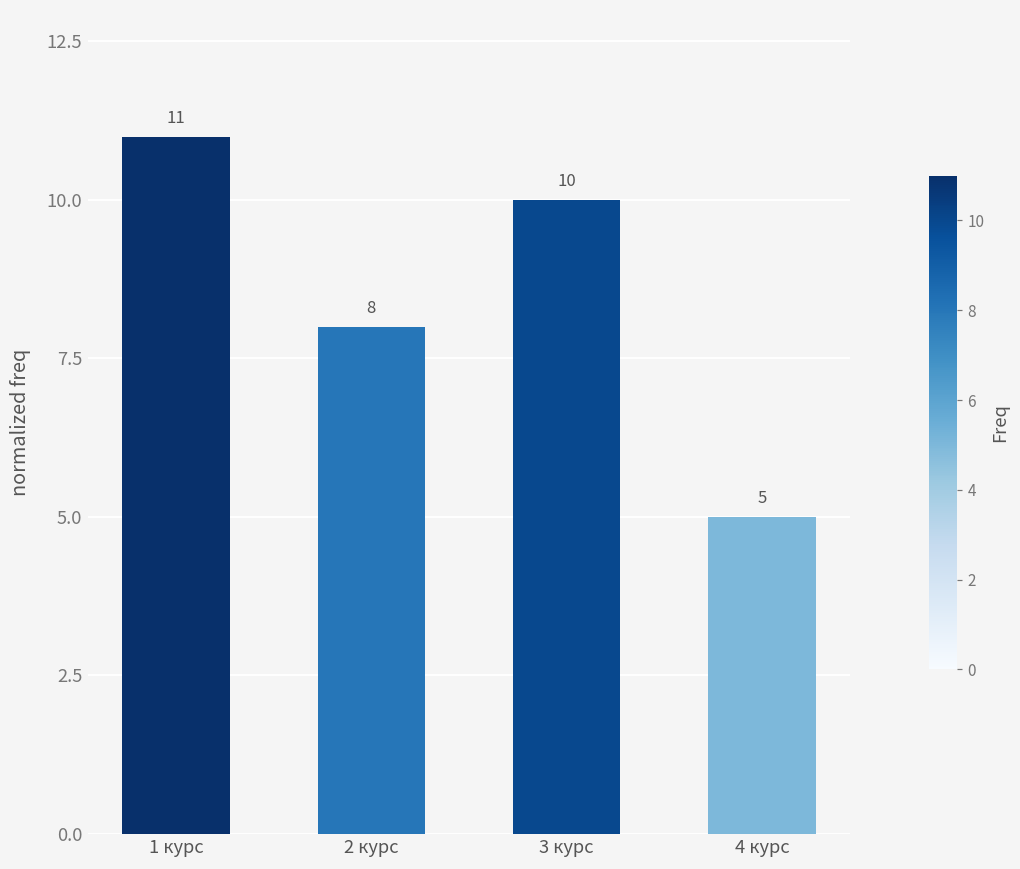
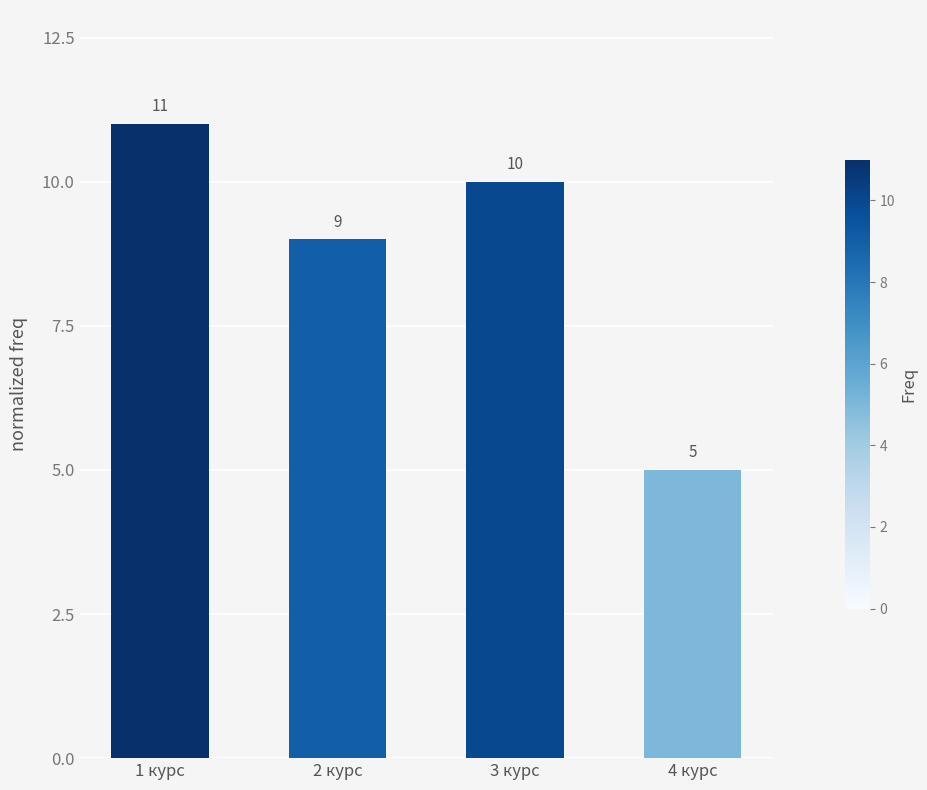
2 курс: 8 -> 9
